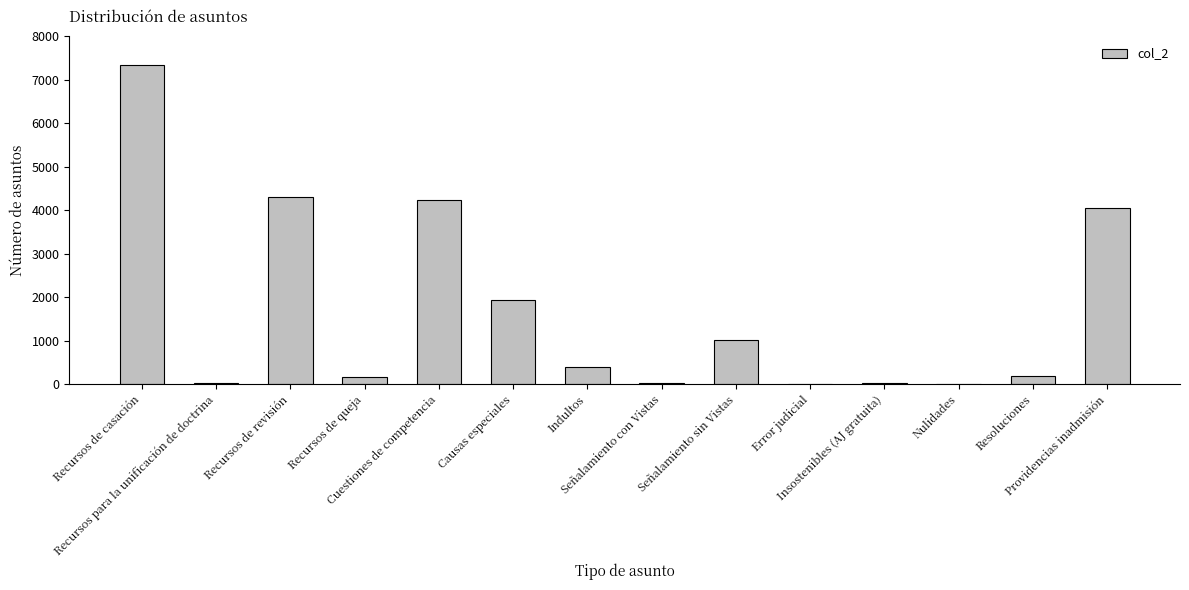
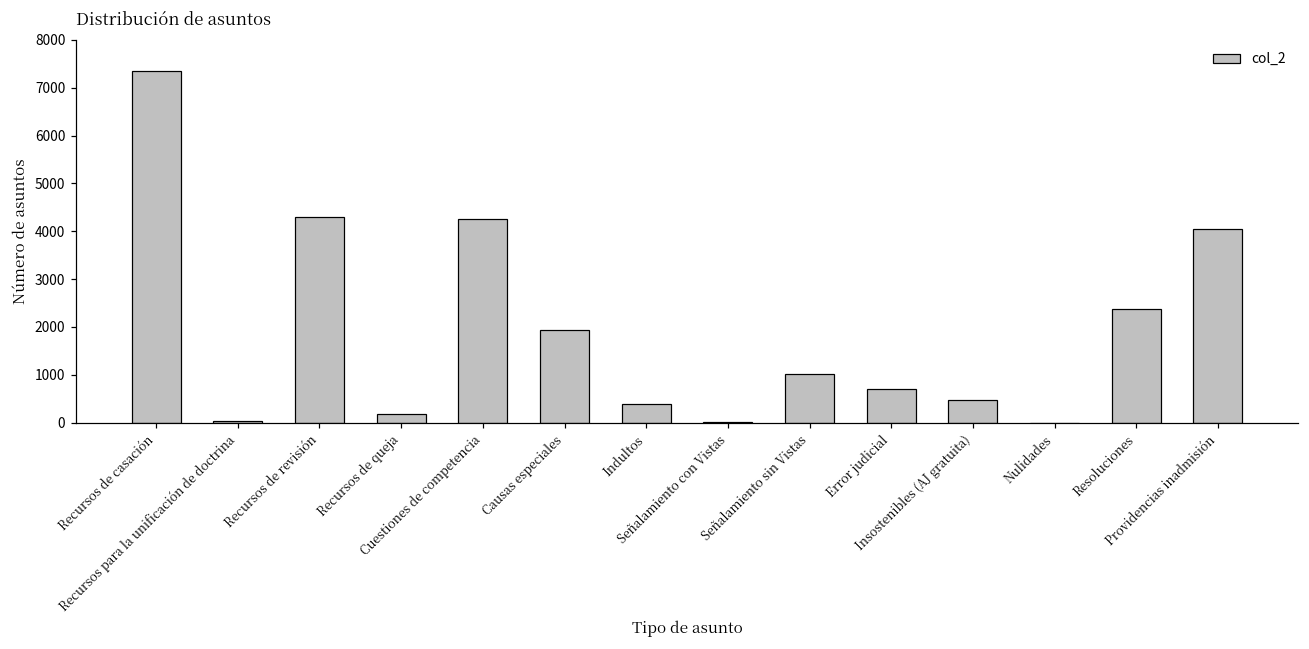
Error judicial: 0 -> 700
Insostenibles (AJ gratuita): 0 -> 500
Resoluciones: 200 -> 2400
